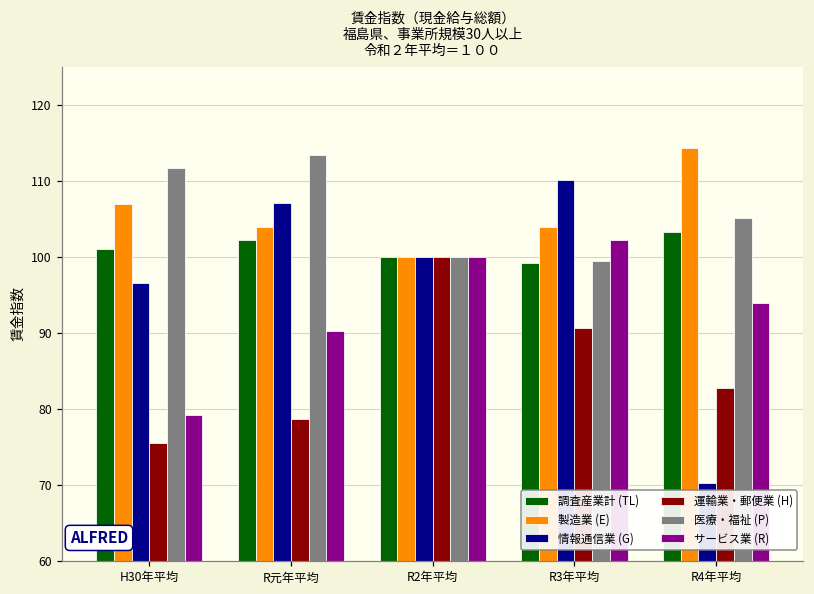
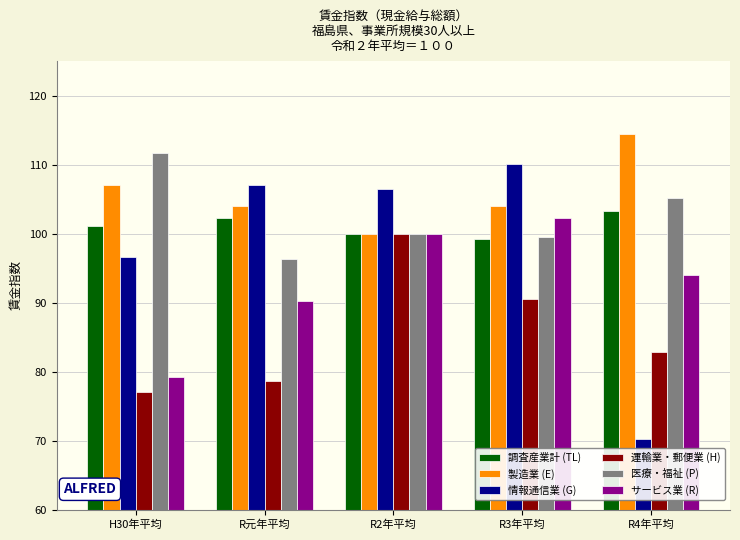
運輸業・郵便業 (H), H30年平均: 76 -> 77
医療・福祉 (P), R元年平均: 114 -> 96
情報通信業 (G), R2年平均: 100 -> 107
